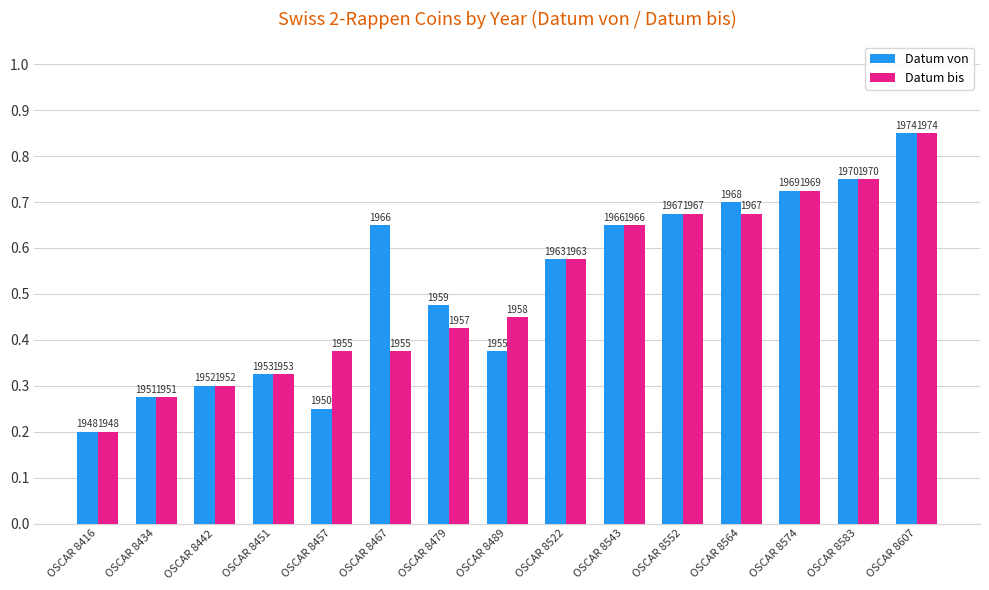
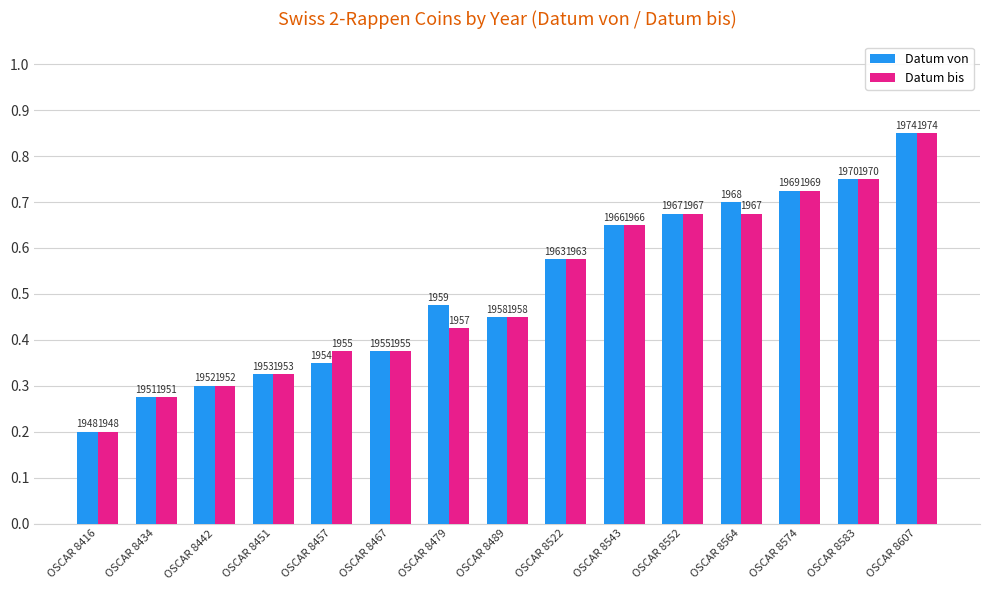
Datum von, OSCAR 8457: 1950 -> 1954
Datum von, OSCAR 8467: 1966 -> 1955
Datum von, OSCAR 8489: 1955 -> 1958
